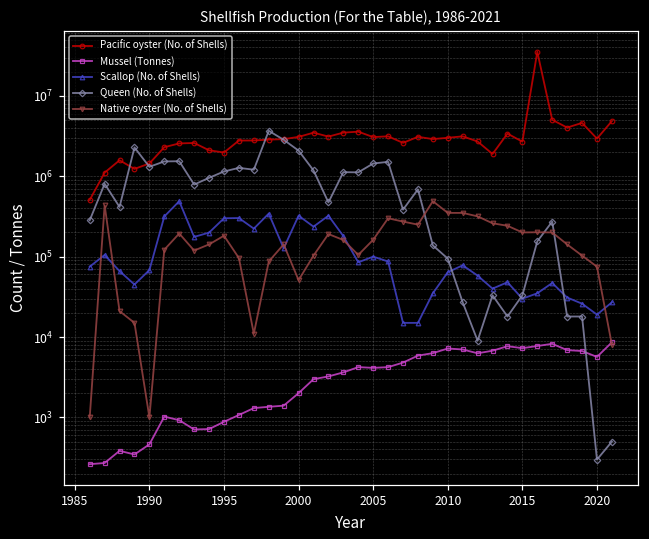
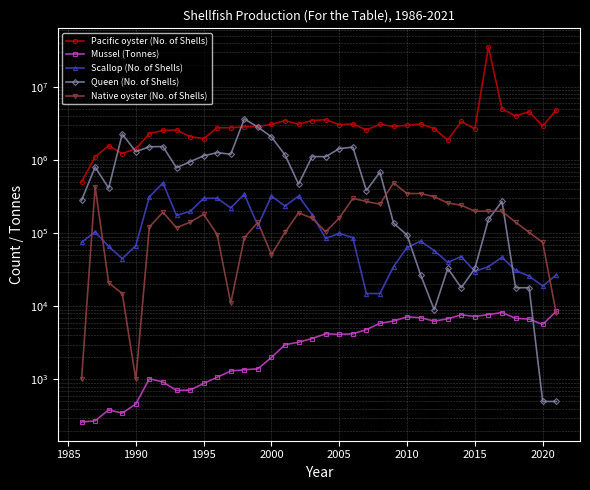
Queen (No. of Shells), 2020: 300 -> 500
